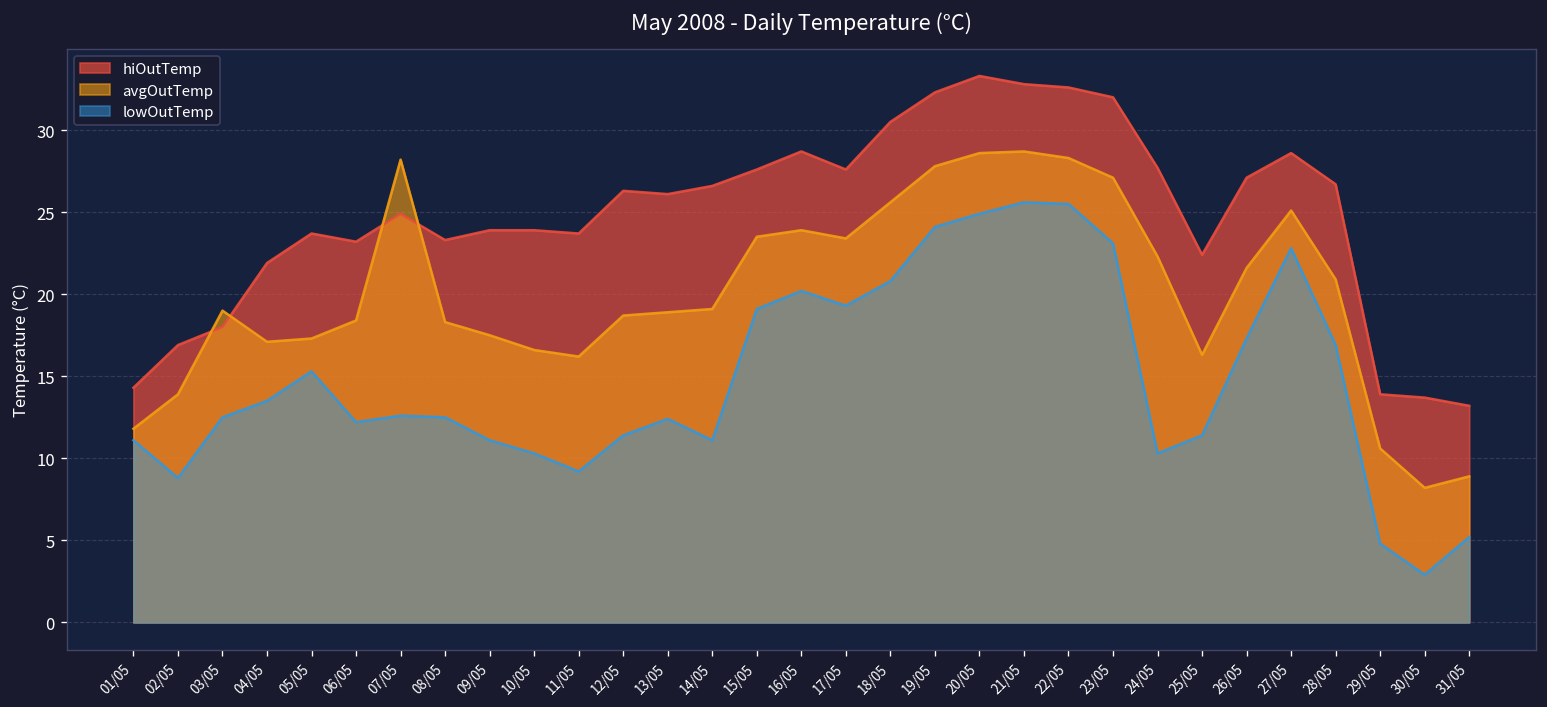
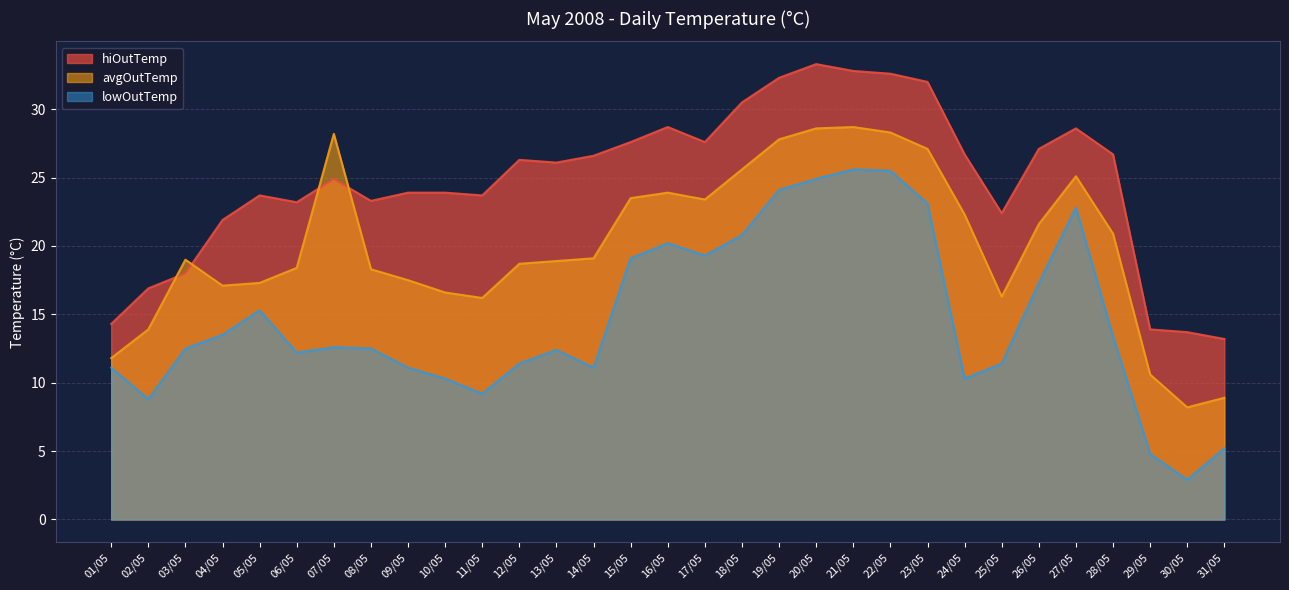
hiOutTemp, 24/05: 27.7 -> 26.7
lowOutTemp, 28/05: 16.9 -> 13.4
